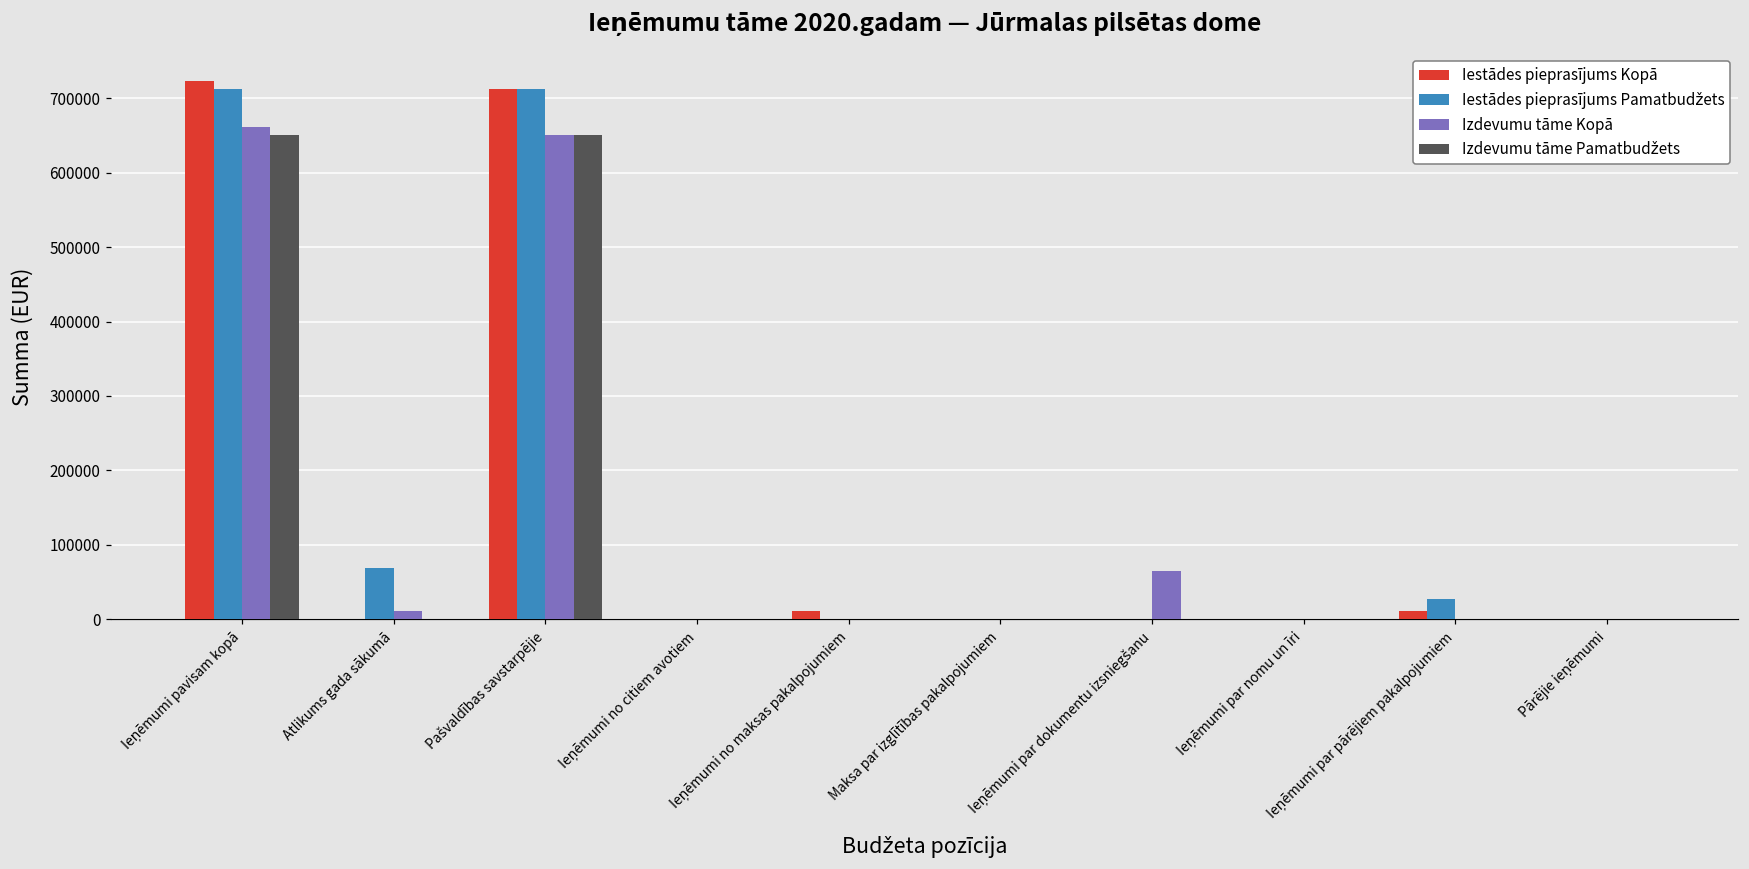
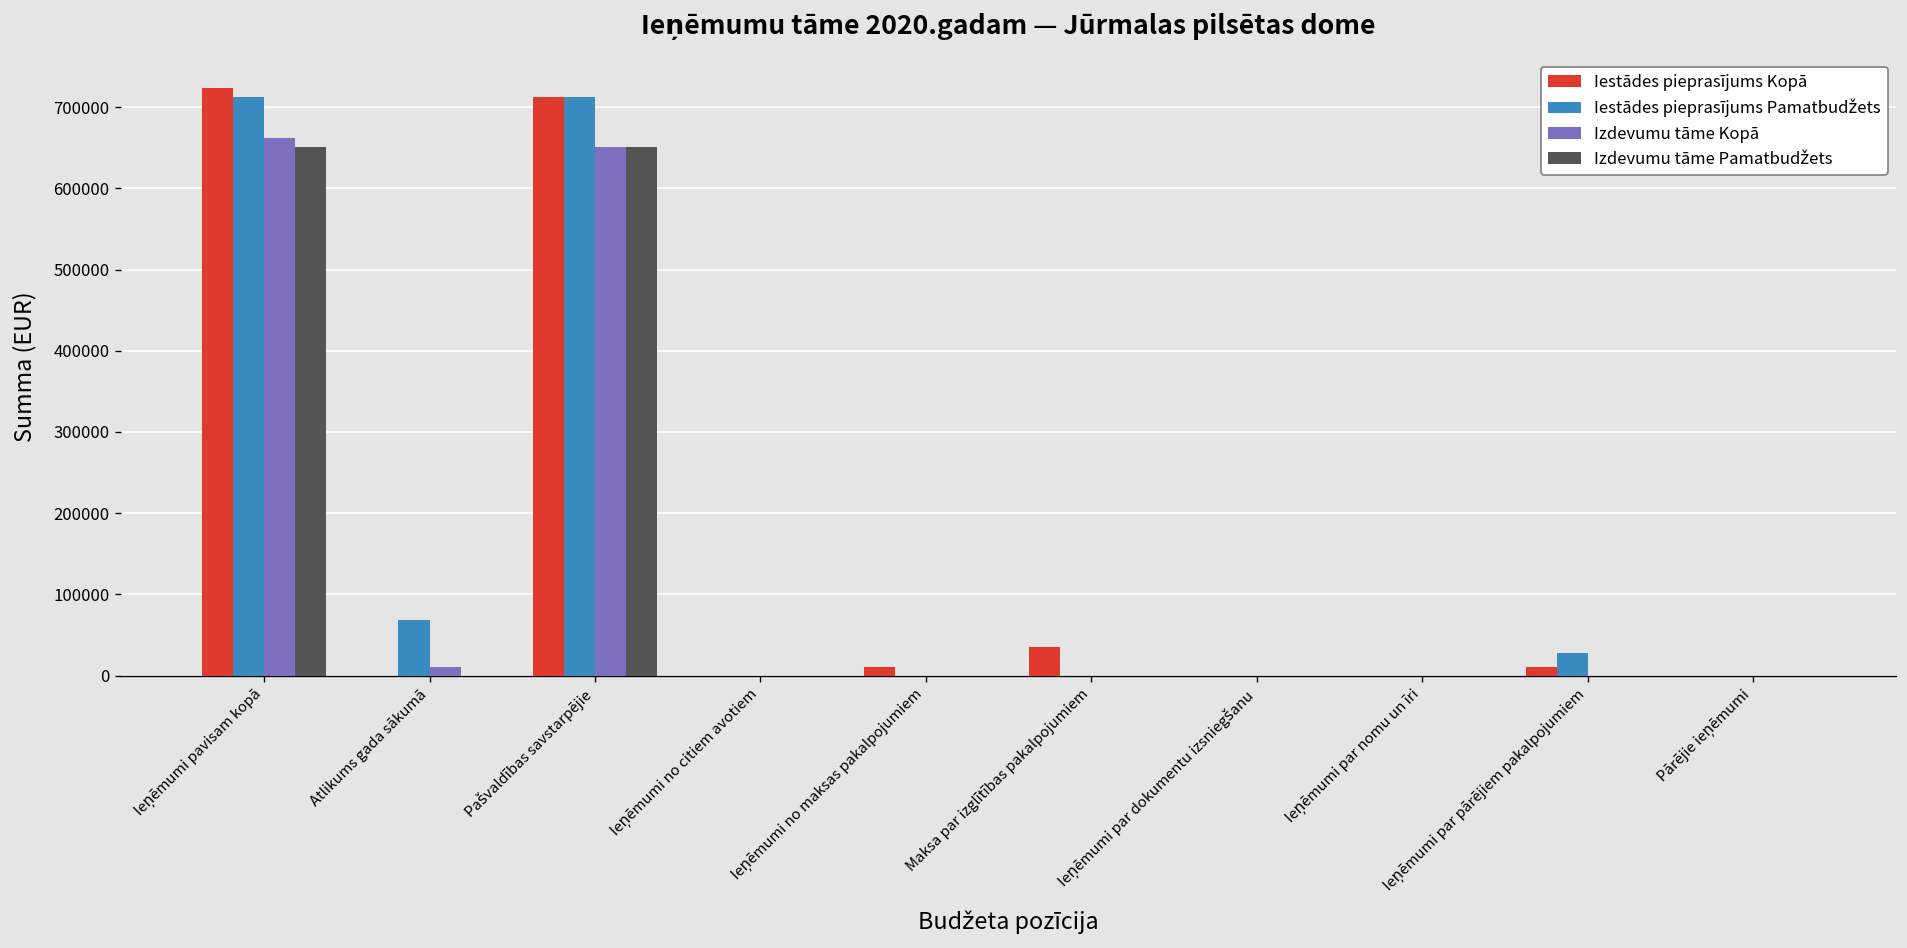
Iestādes pieprasījums Kopā, Maksa par izglītības pakalpojumiem: 0 -> 30000
Izdevumu tāme Kopā, Ieņēmumi par dokumentu izsniegšanu: 60000 -> 0
